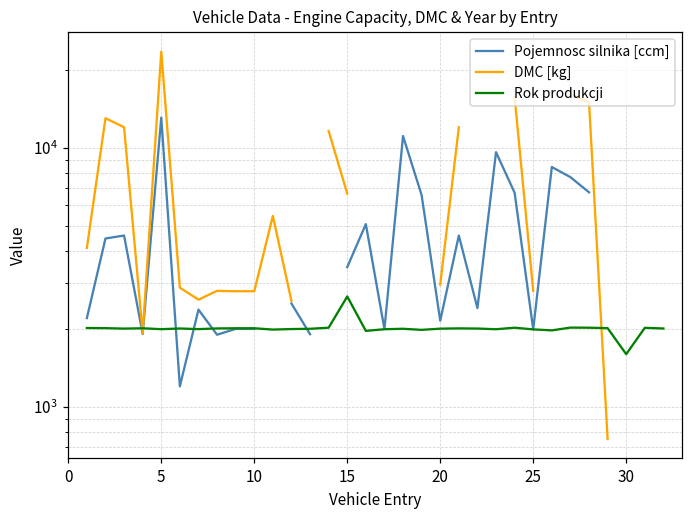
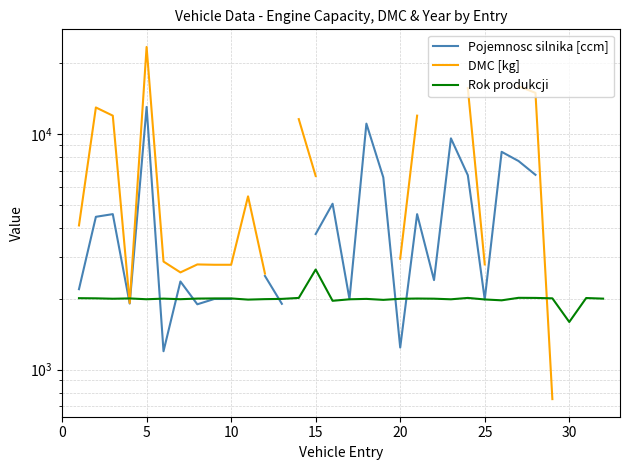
Pojemnosc silnika [ccm], 15: 3500 -> 3800
Pojemnosc silnika [ccm], 20: 2100 -> 1200
